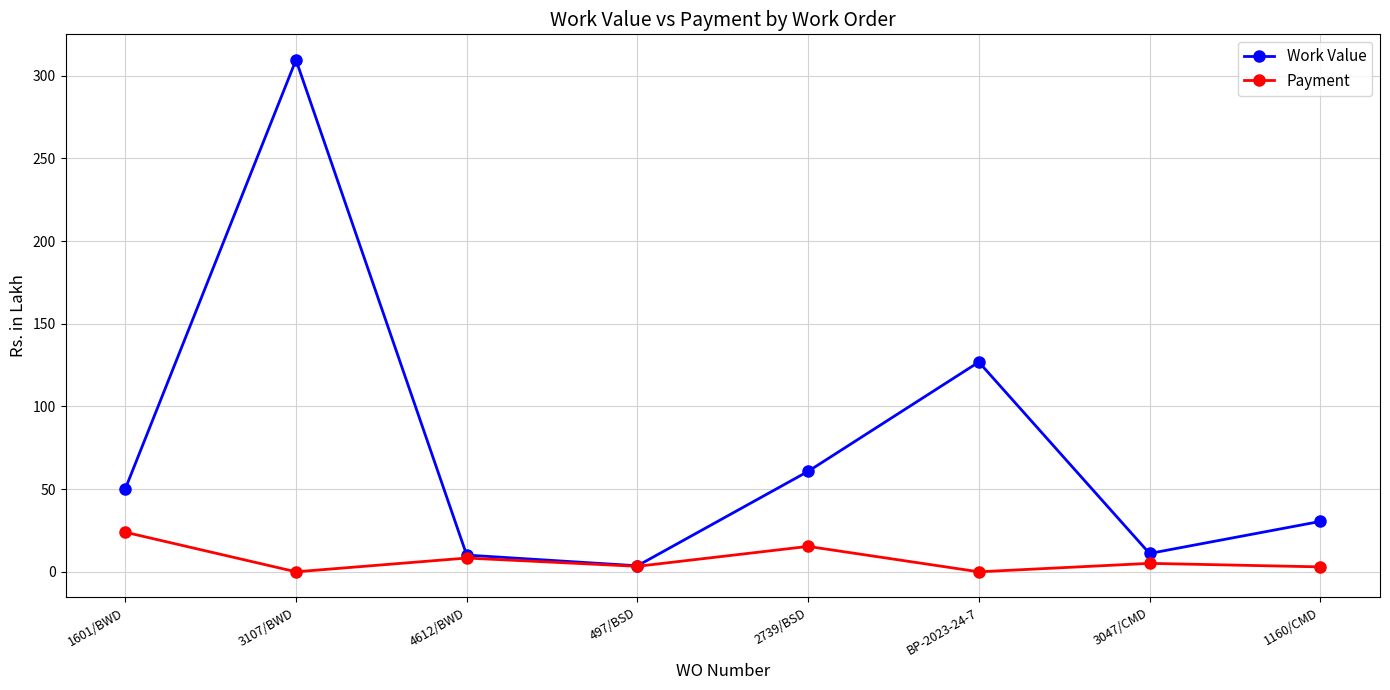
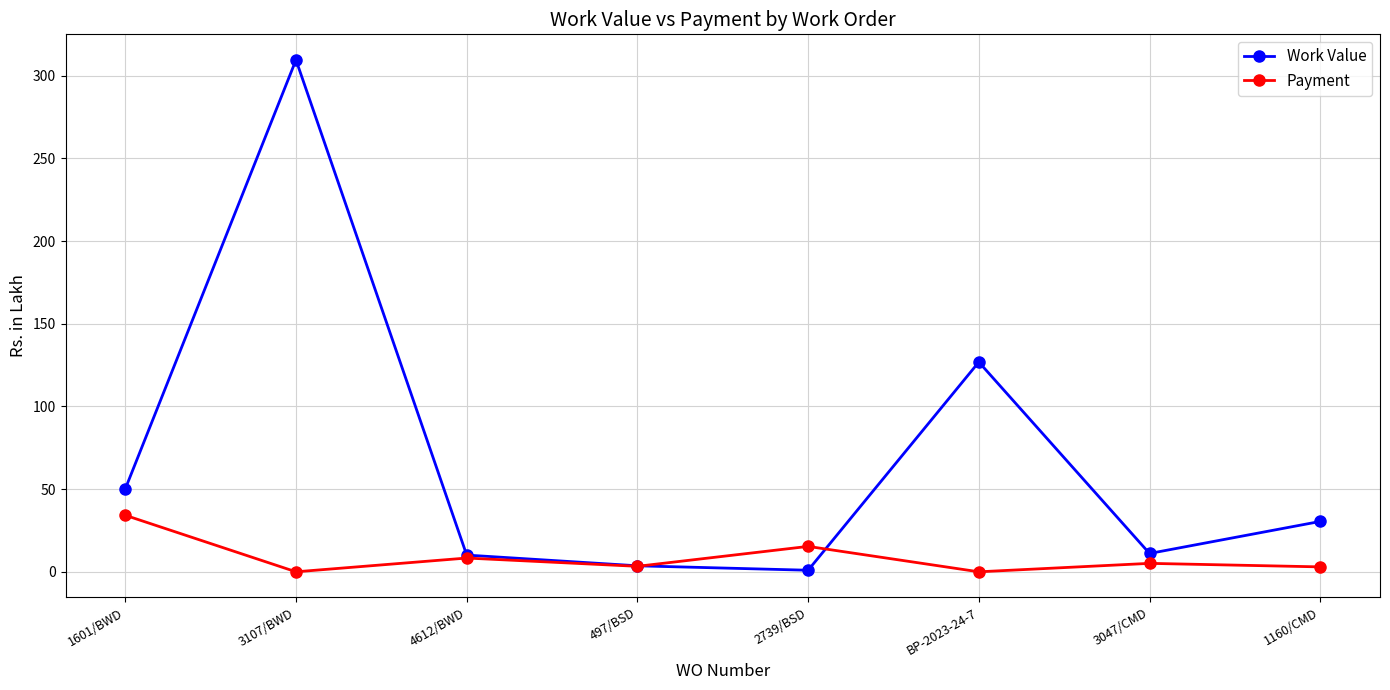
Payment, 1601/BWD: 24 -> 34
Work Value, 2739/BSD: 61 -> 1
